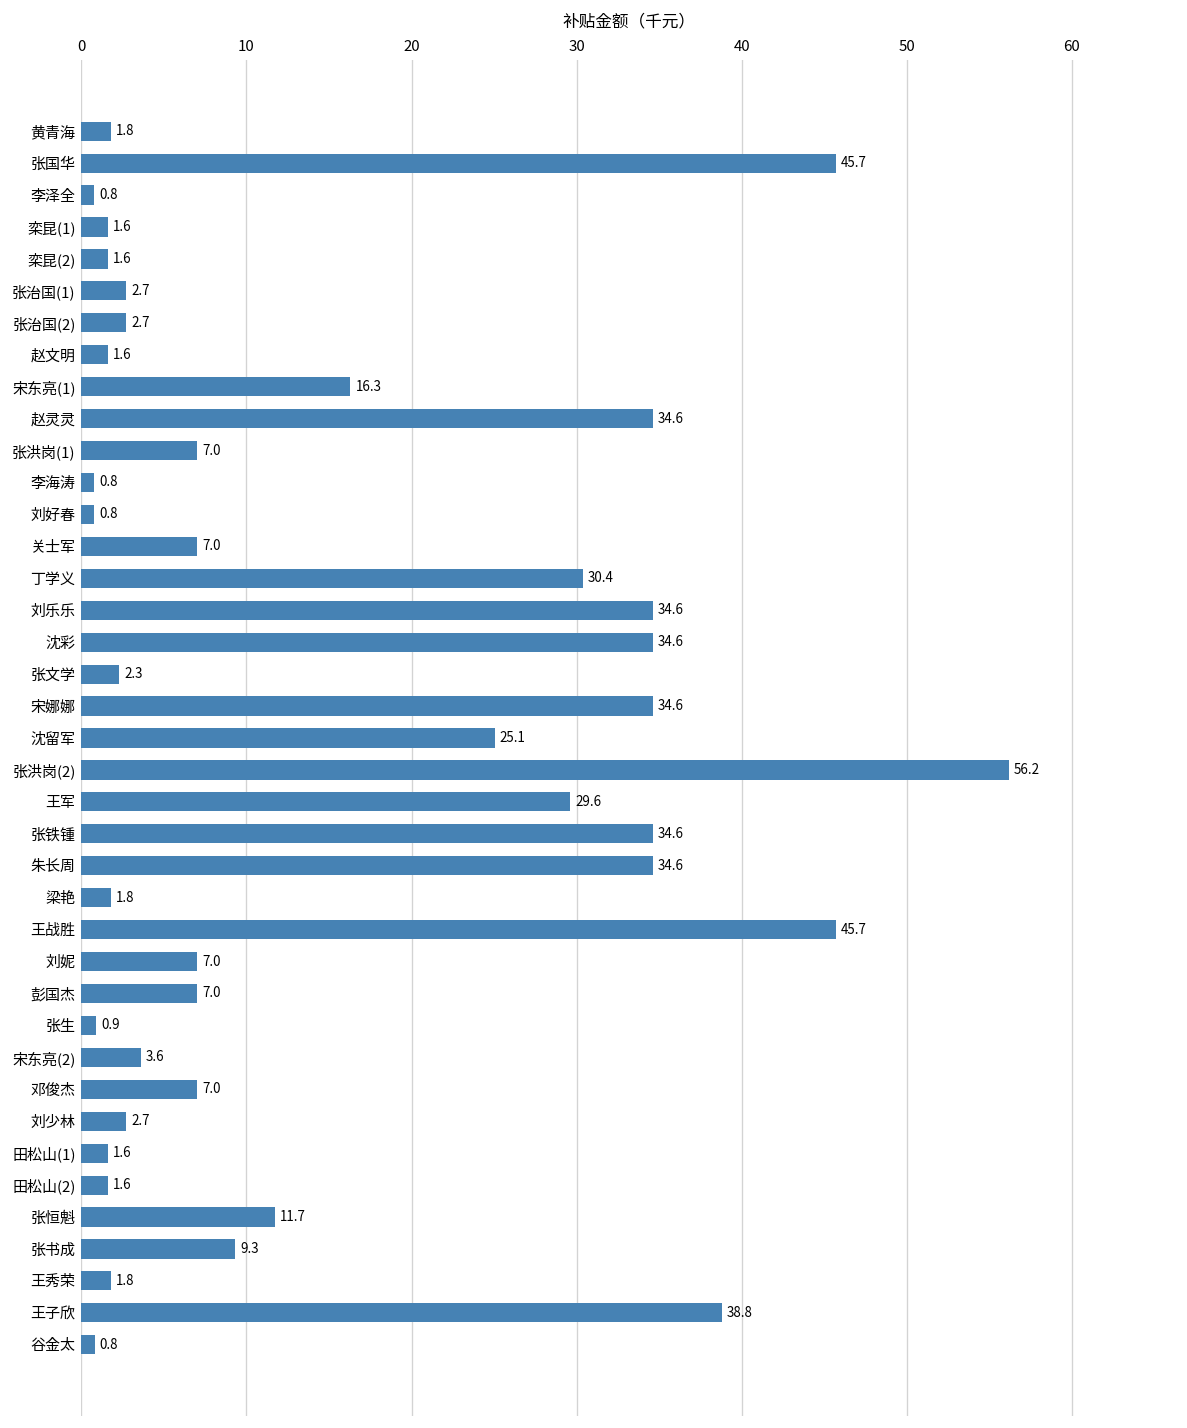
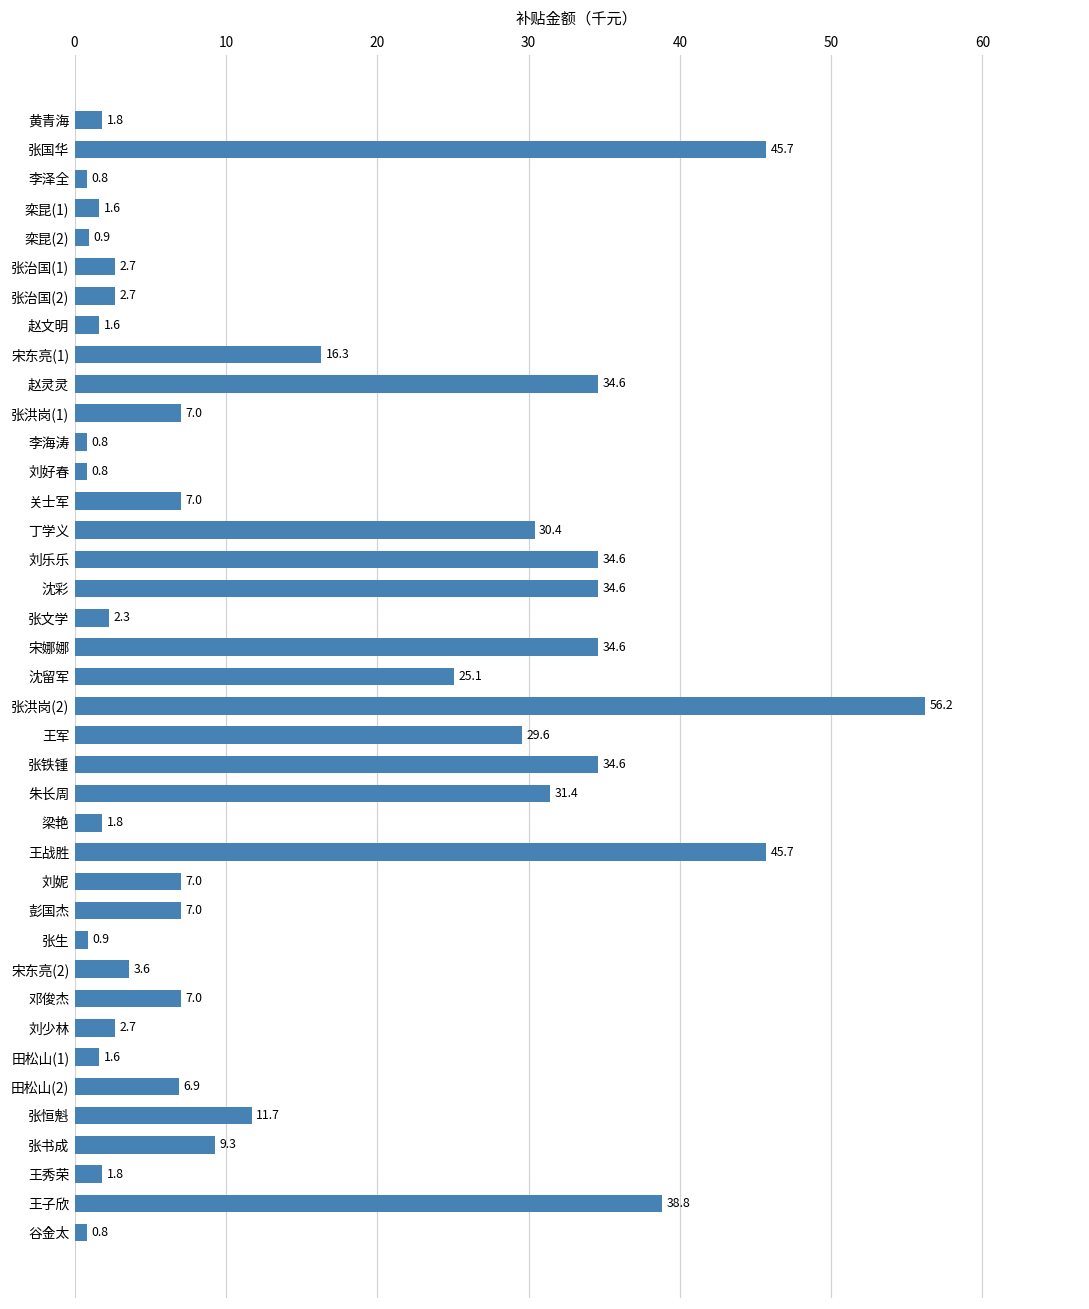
栾昆(2): 1.6 -> 0.9
朱长周: 34.6 -> 31.4
田松山(2): 1.6 -> 6.9
